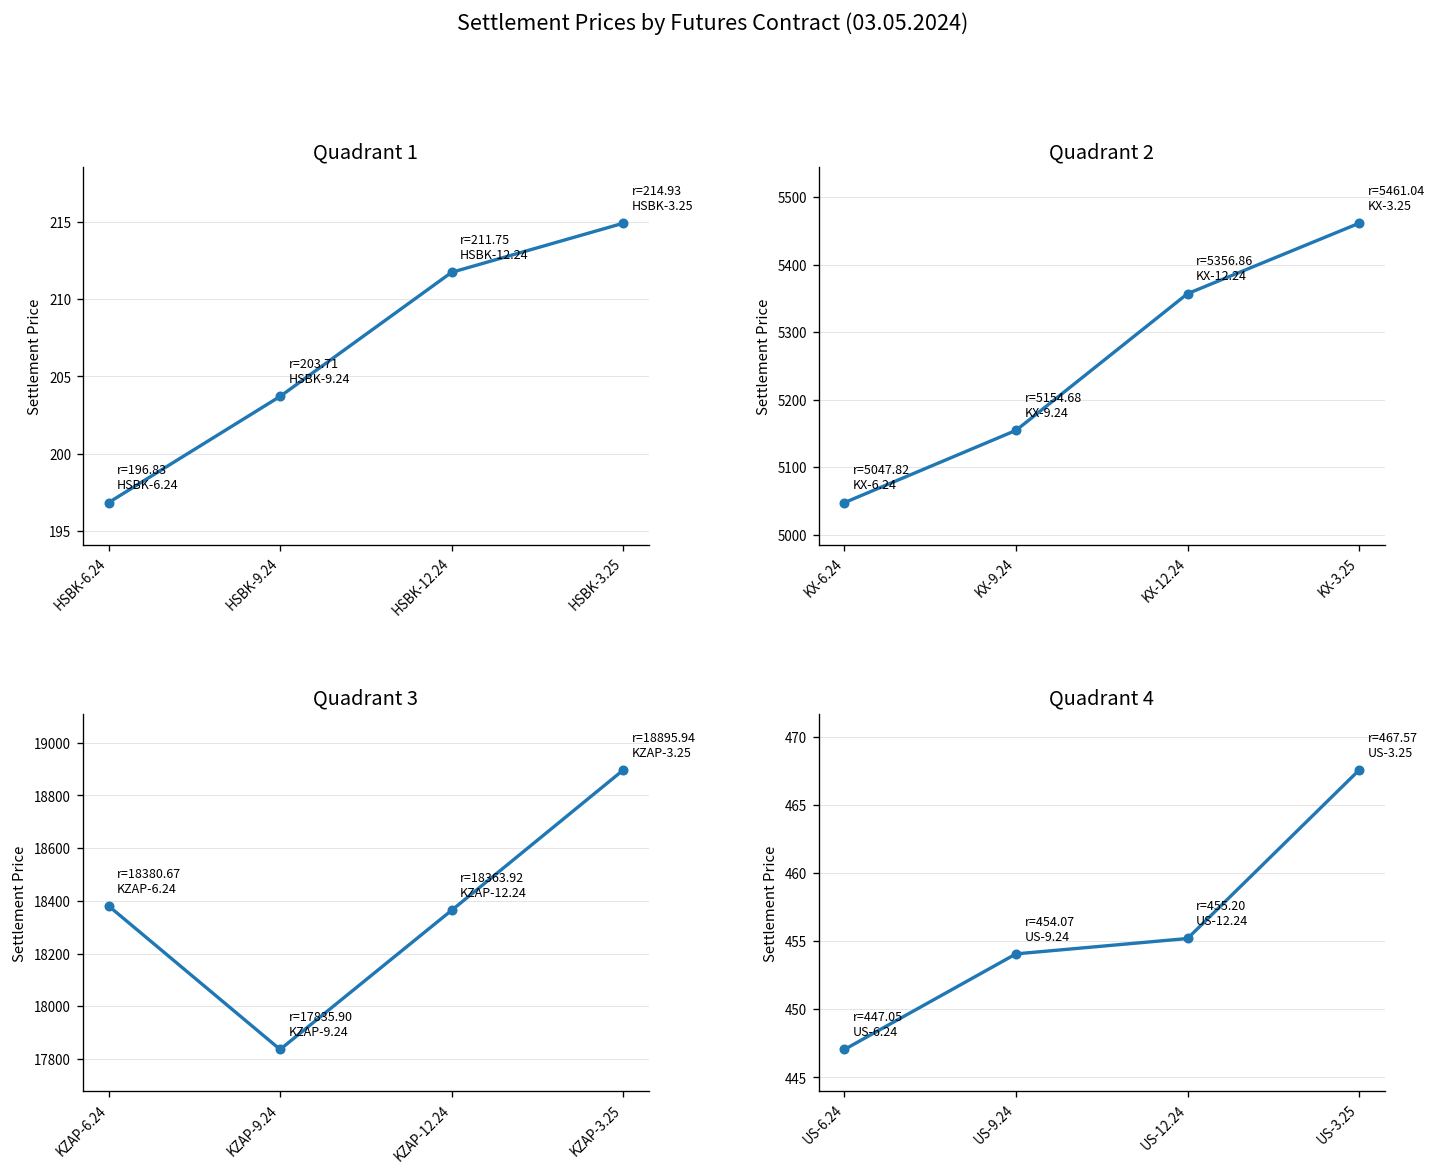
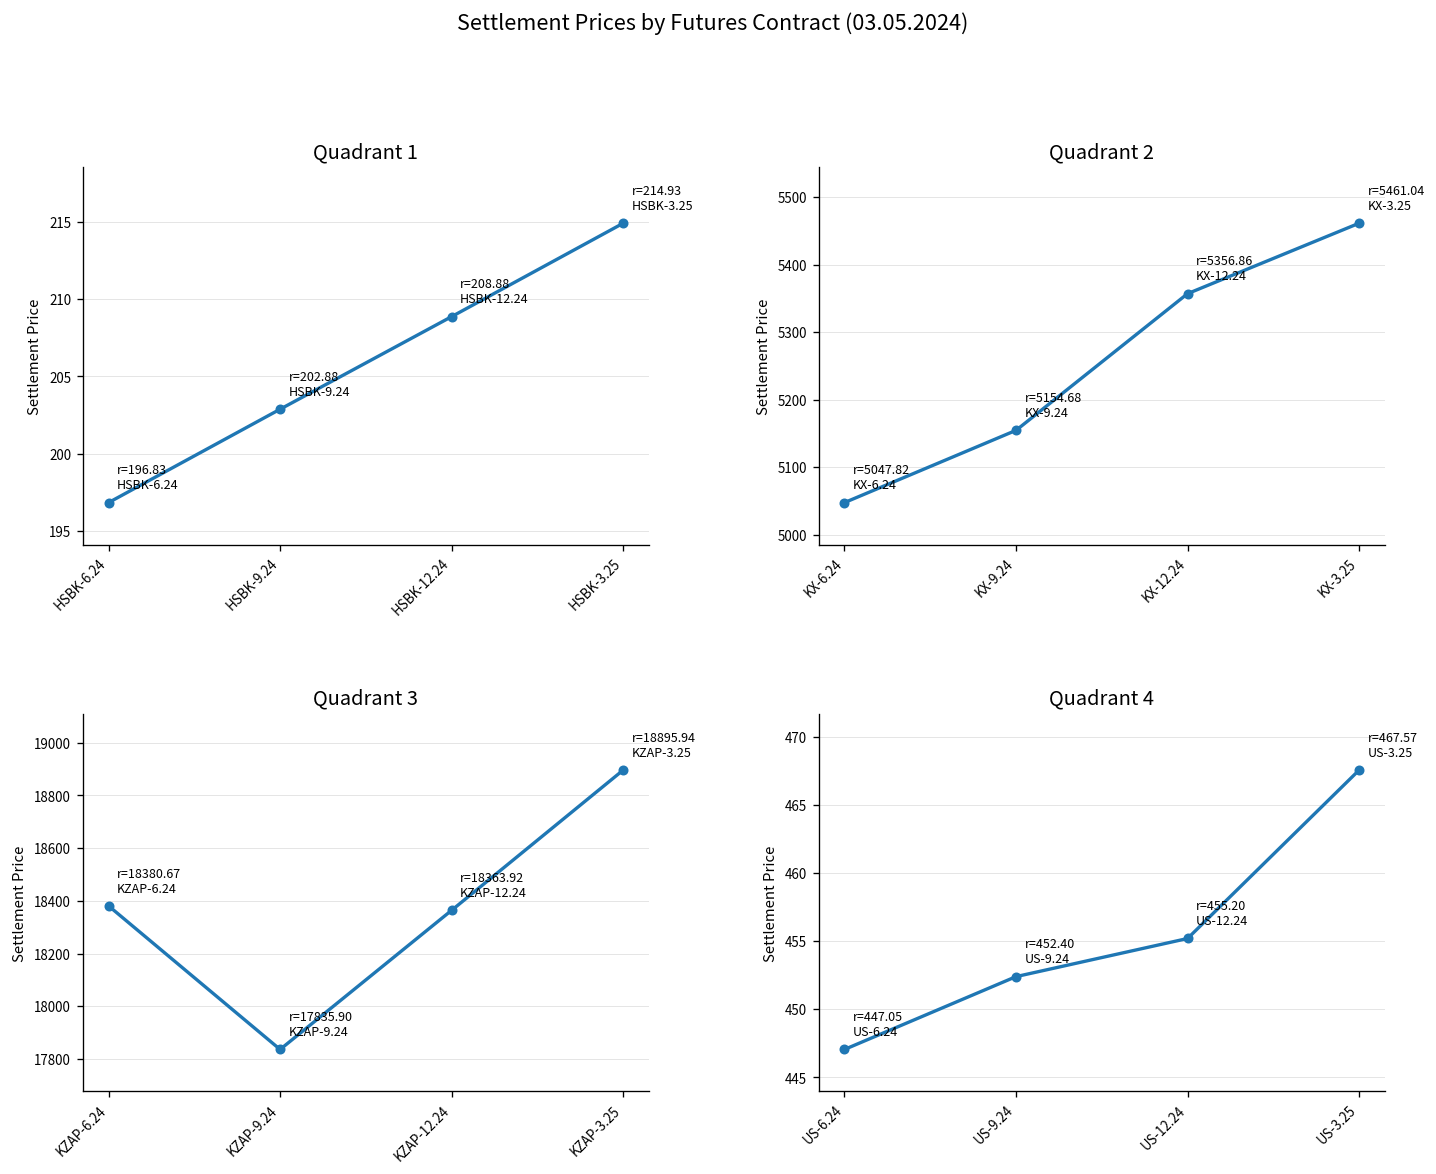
Quadrant 1, HSBK-9.24: 203.71 -> 202.88
Quadrant 1, HSBK-12.24: 211.75 -> 208.88
Quadrant 4, US-9.24: 454.07 -> 452.40
